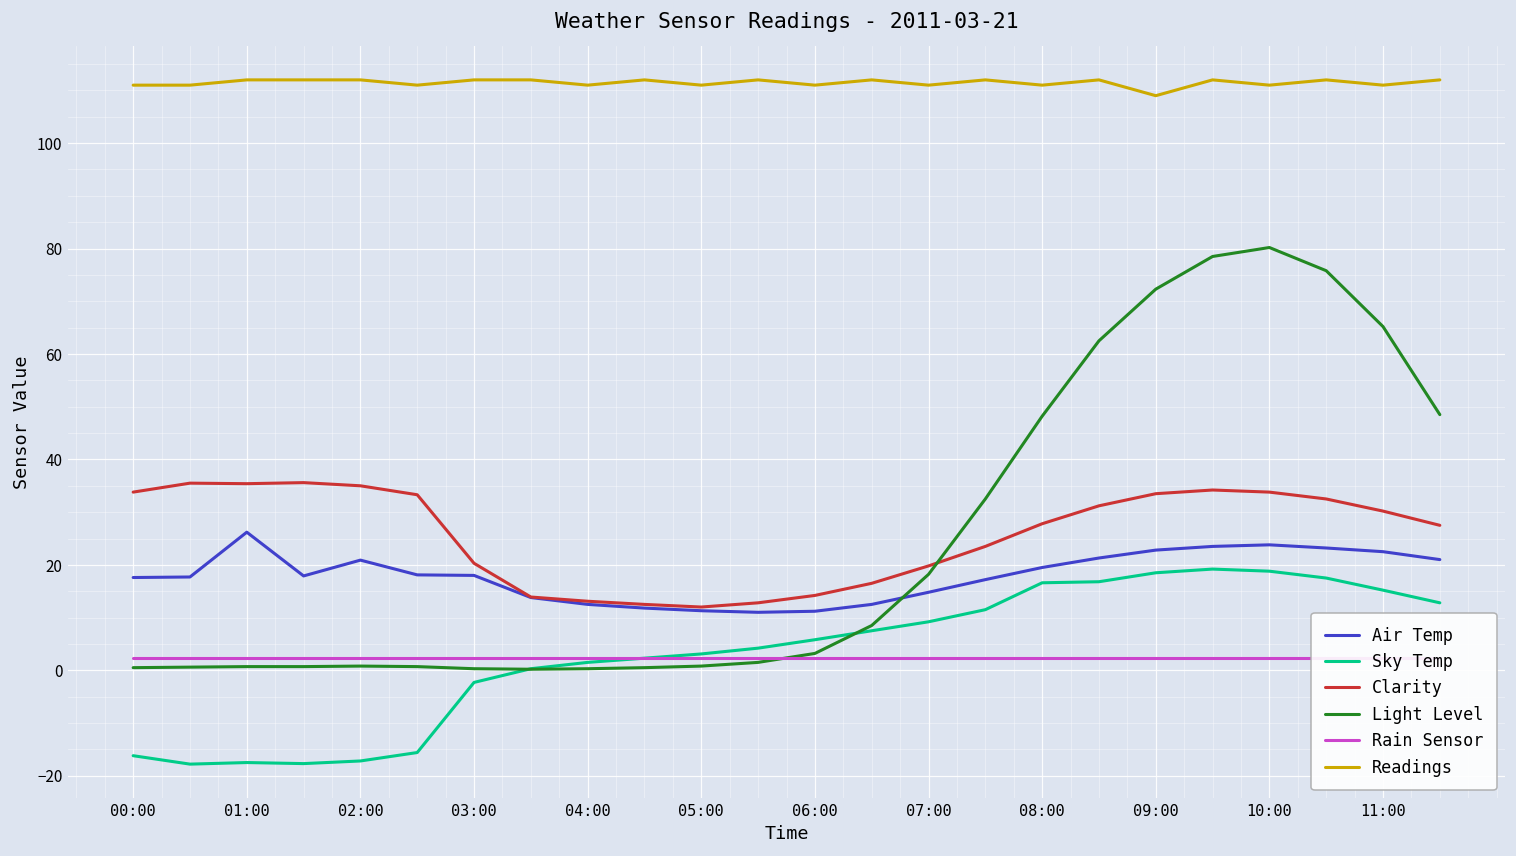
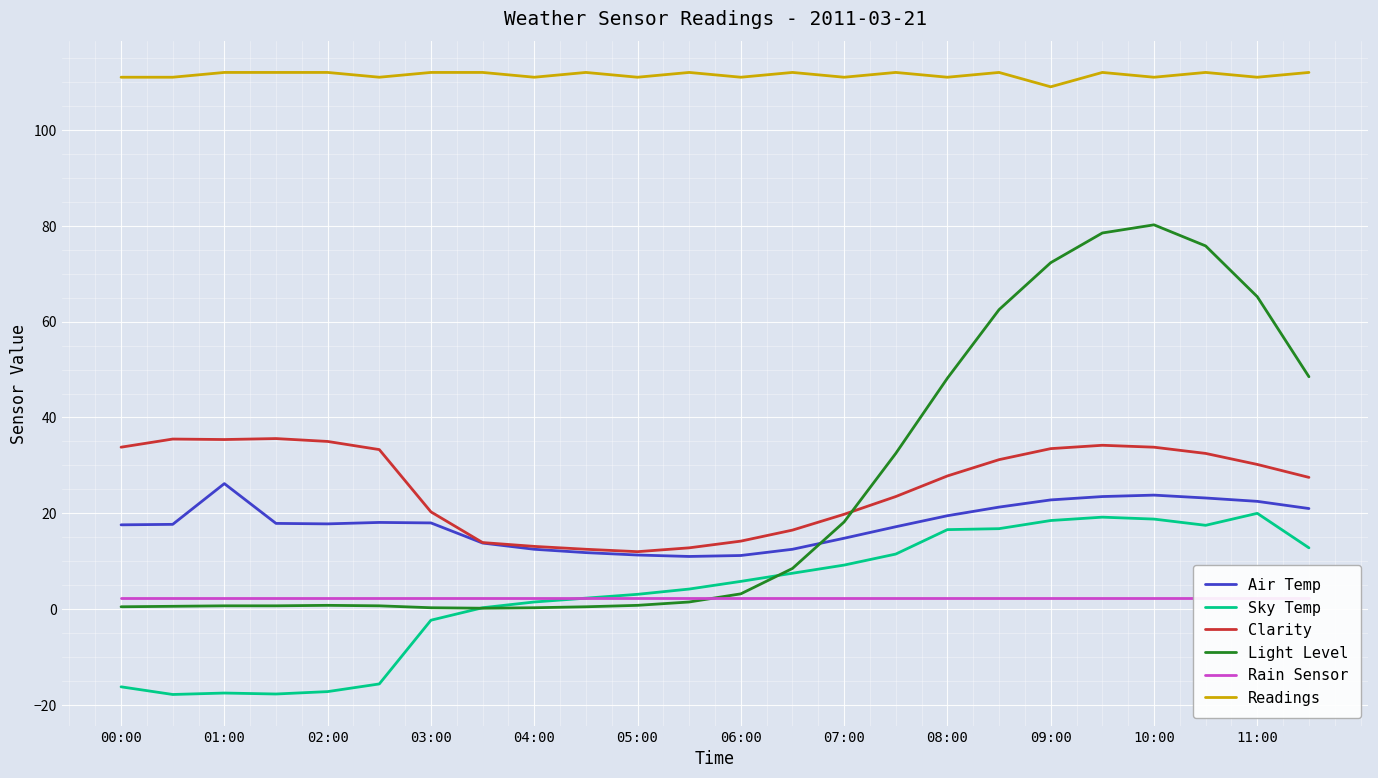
Air Temp, 02:00: 21 -> 18
Sky Temp, 11:00: 15 -> 20
